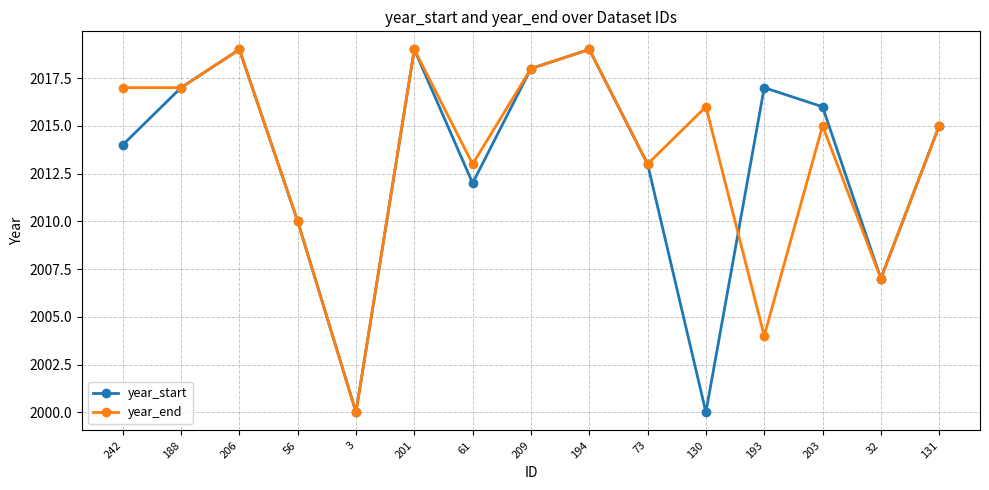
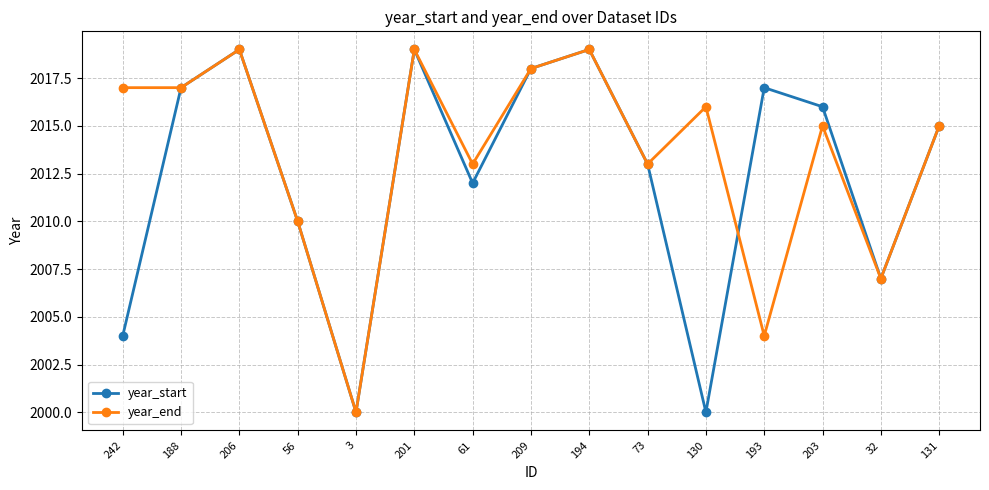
year_start, 242: 2014 -> 2004
